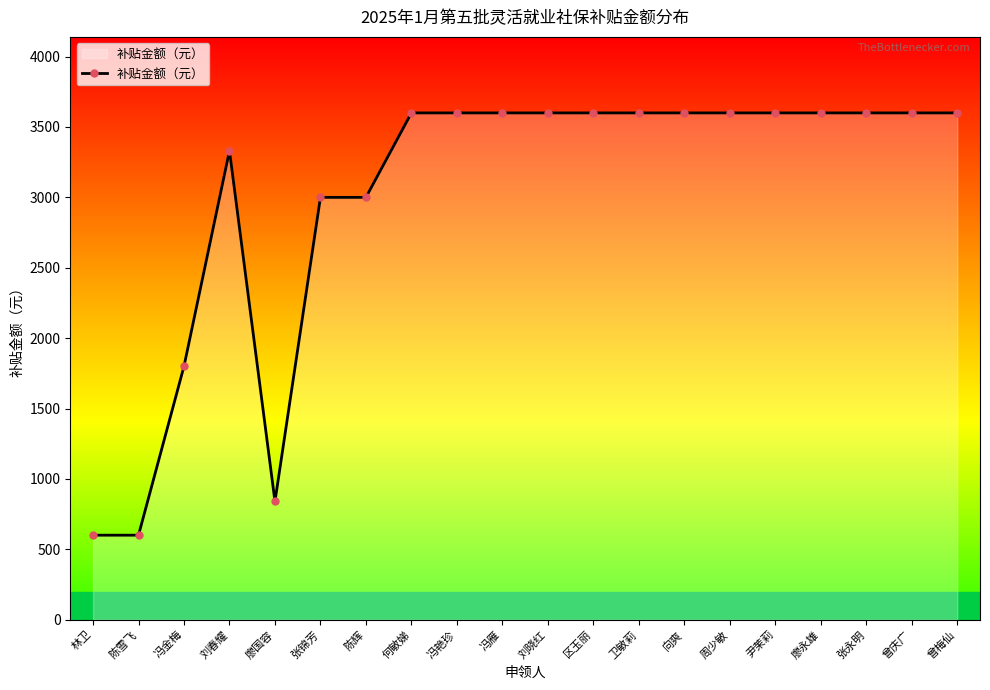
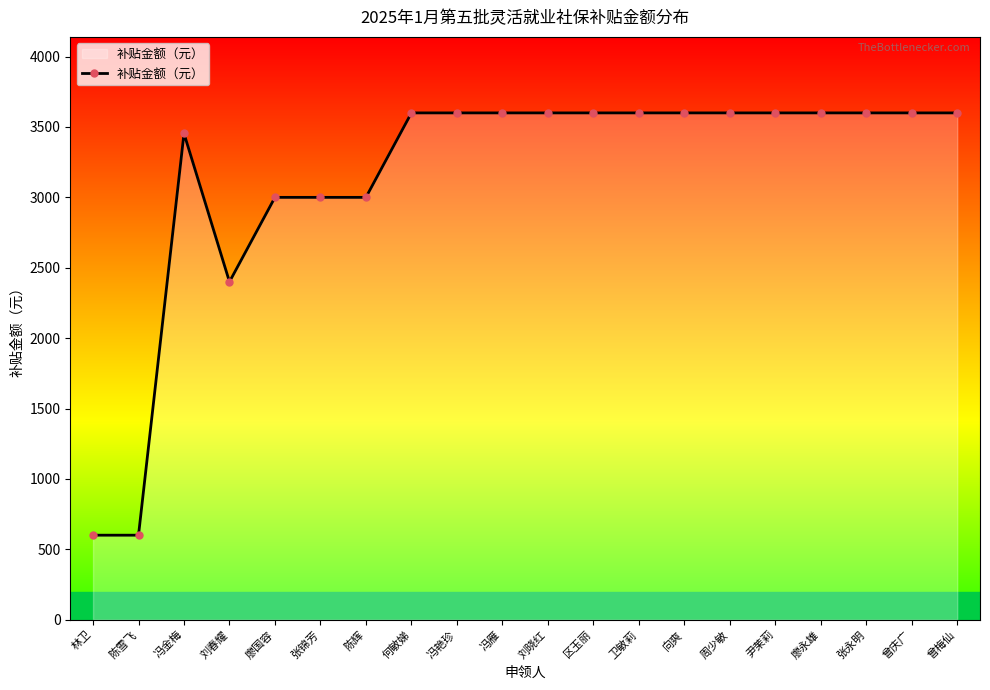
冯金梅: 1800 -> 3450
刘春耀: 3330 -> 2400
廖国容: 840 -> 3000
